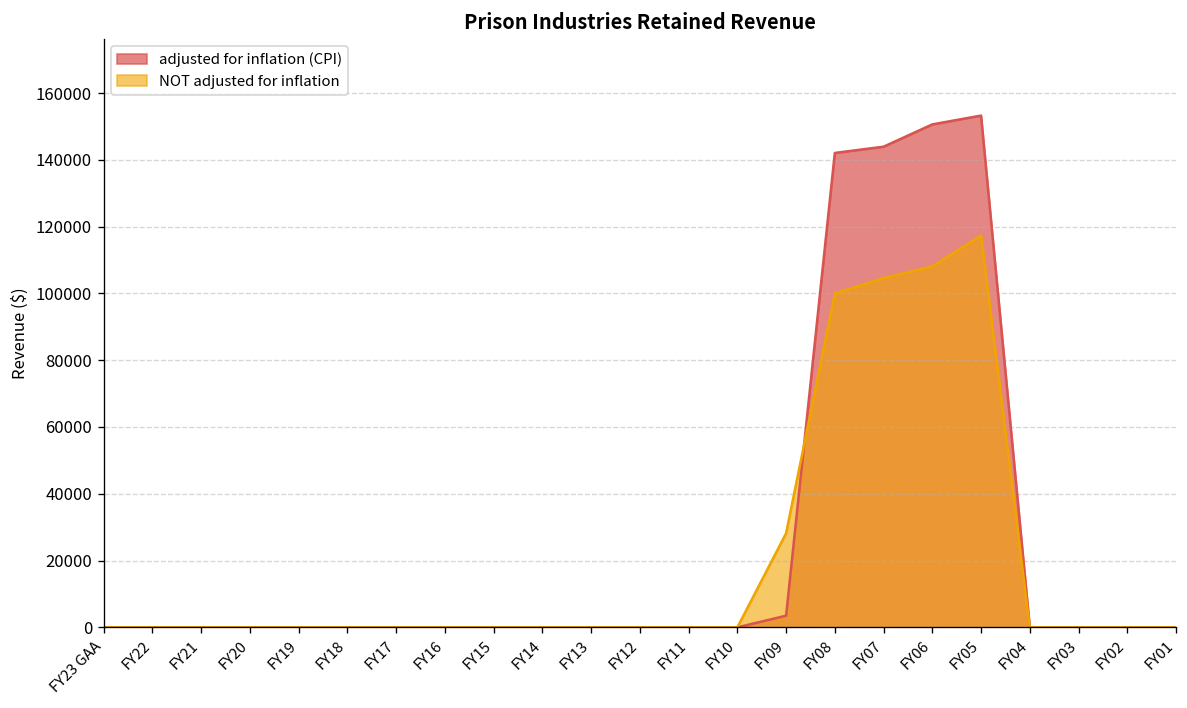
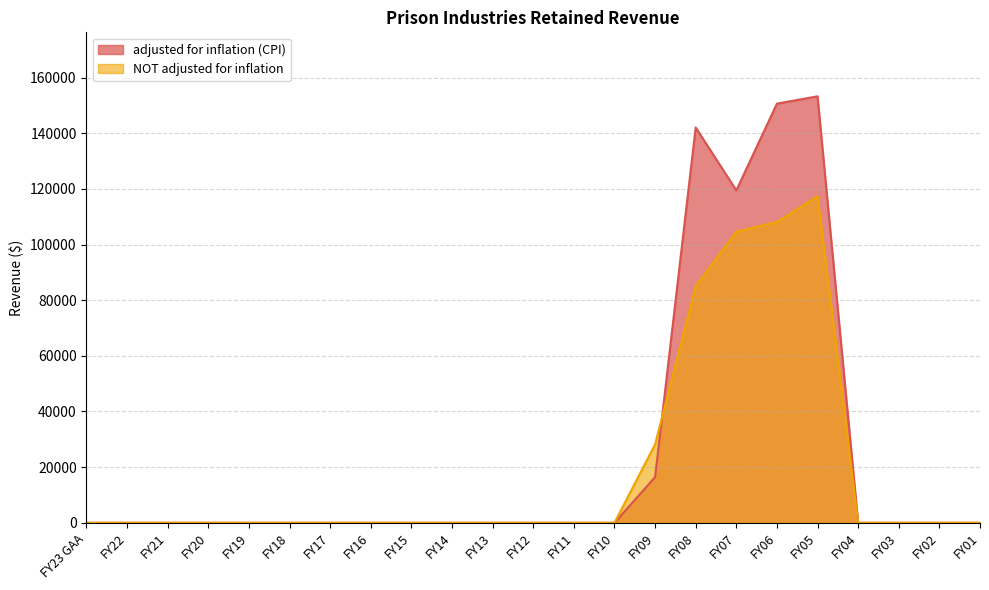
adjusted for inflation (CPI), FY09: 4000 -> 16000
NOT adjusted for inflation, FY08: 100000 -> 85000
adjusted for inflation (CPI), FY07: 144000 -> 119000
